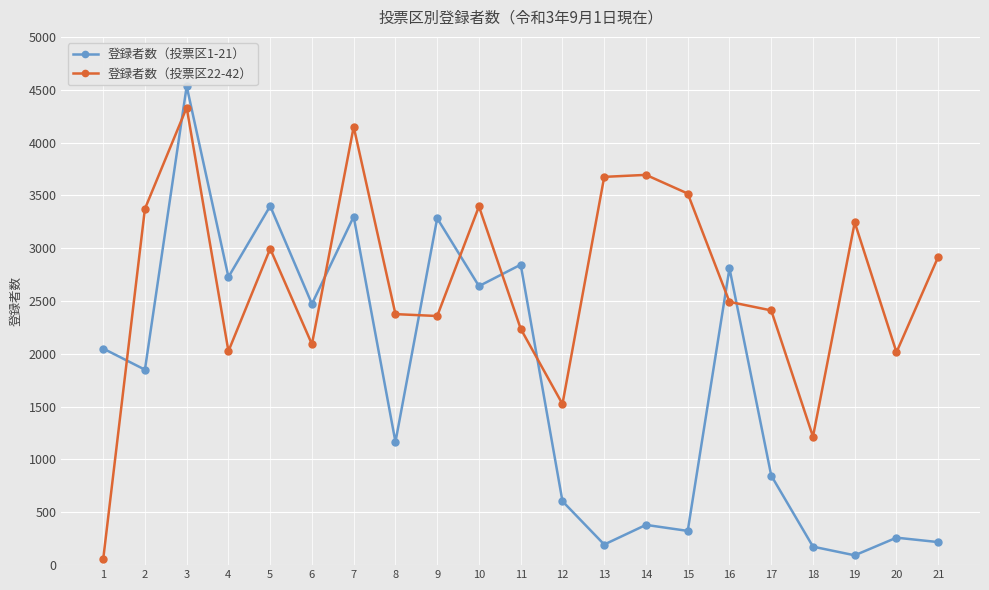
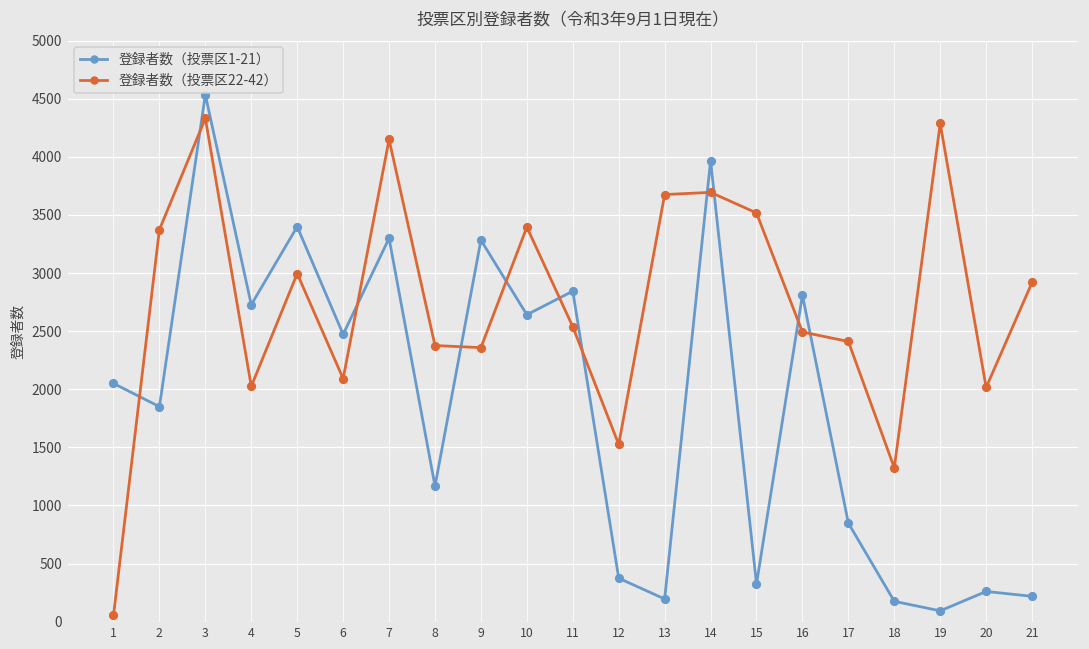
登録者数（投票区22-42）, 11: 2240 -> 2540
登録者数（投票区1-21）, 12: 610 -> 370
登録者数（投票区1-21）, 14: 380 -> 3970
登録者数（投票区22-42）, 18: 1220 -> 1320
登録者数（投票区22-42）, 19: 3240 -> 4290
